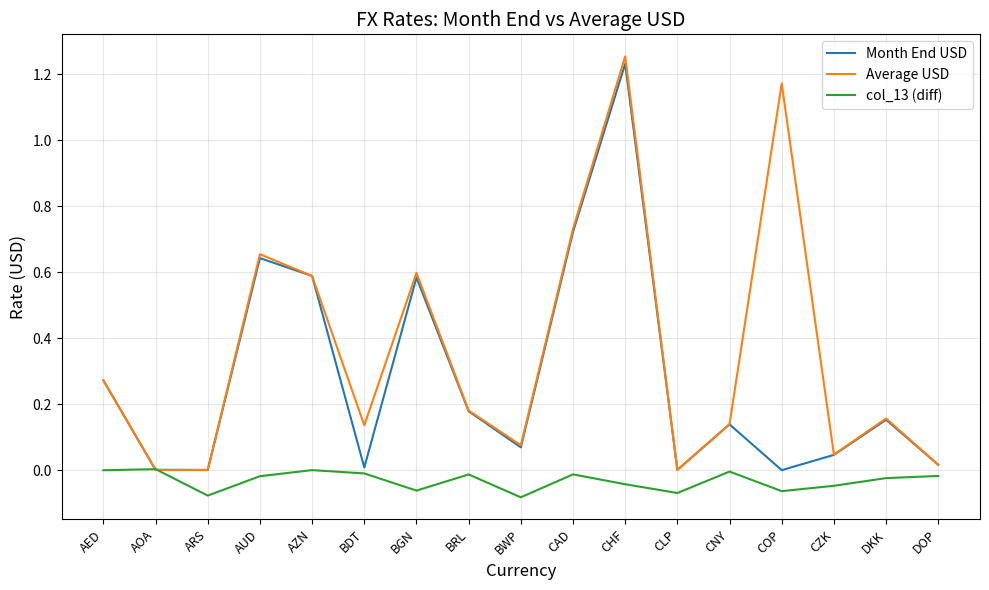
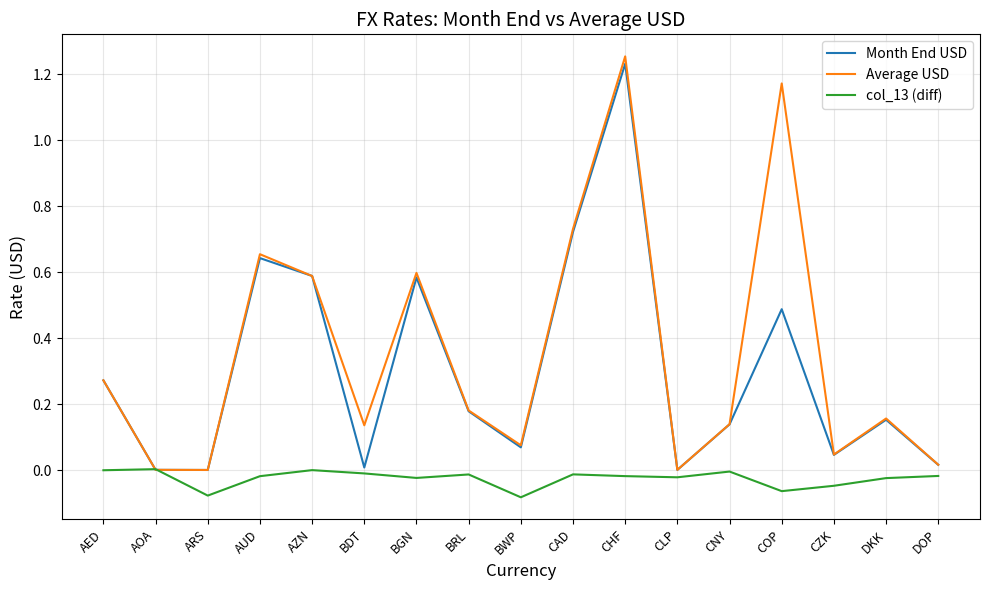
col_13 (diff), BGN: -0.06 -> -0.02
col_13 (diff), CHF: -0.04 -> -0.02
col_13 (diff), CLP: -0.07 -> -0.02
Month End USD, COP: 0.00 -> 0.49
